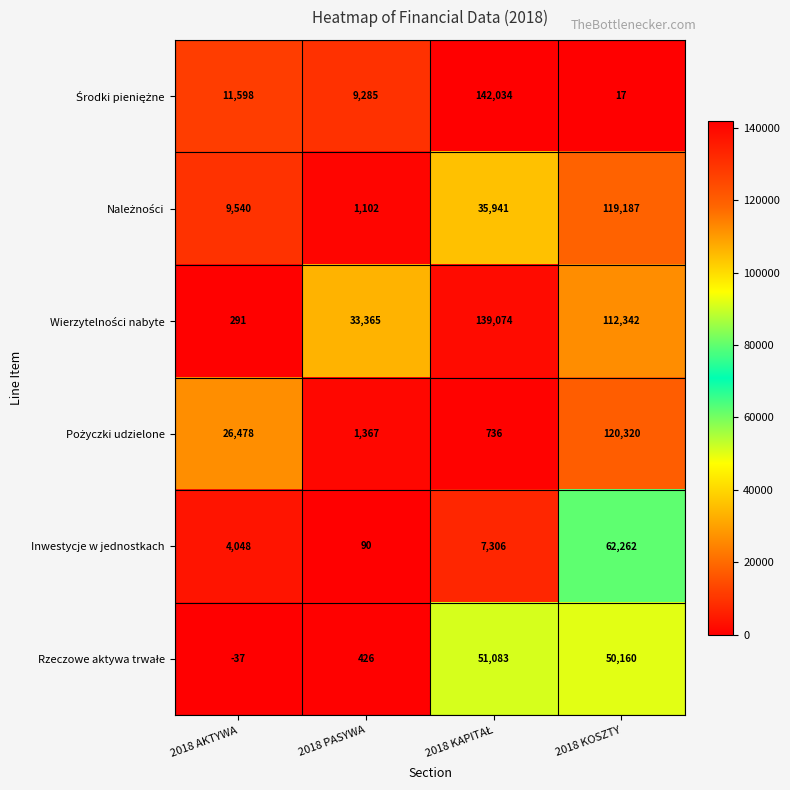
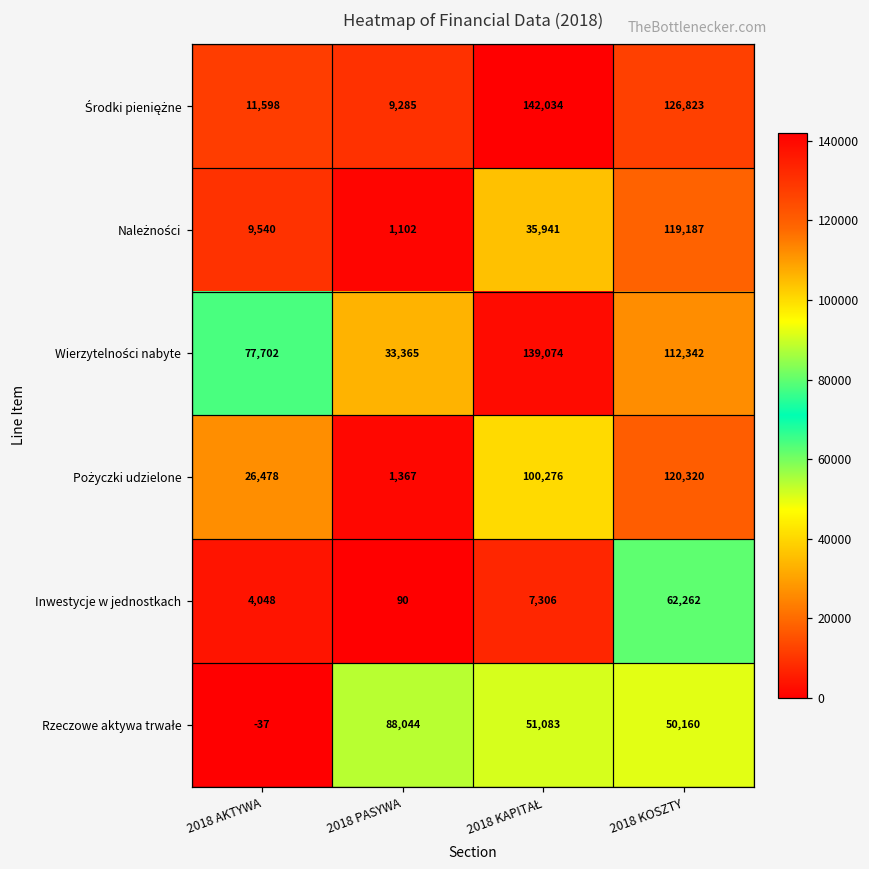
Środki pieniężne, 2018 KOSZTY: 17 -> 126,823
Wierzytelności nabyte, 2018 AKTYWA: 291 -> 77,702
Pożyczki udzielone, 2018 KAPITAŁ: 736 -> 100,276
Rzeczowe aktywa trwałe, 2018 PASYWA: 426 -> 88,044
